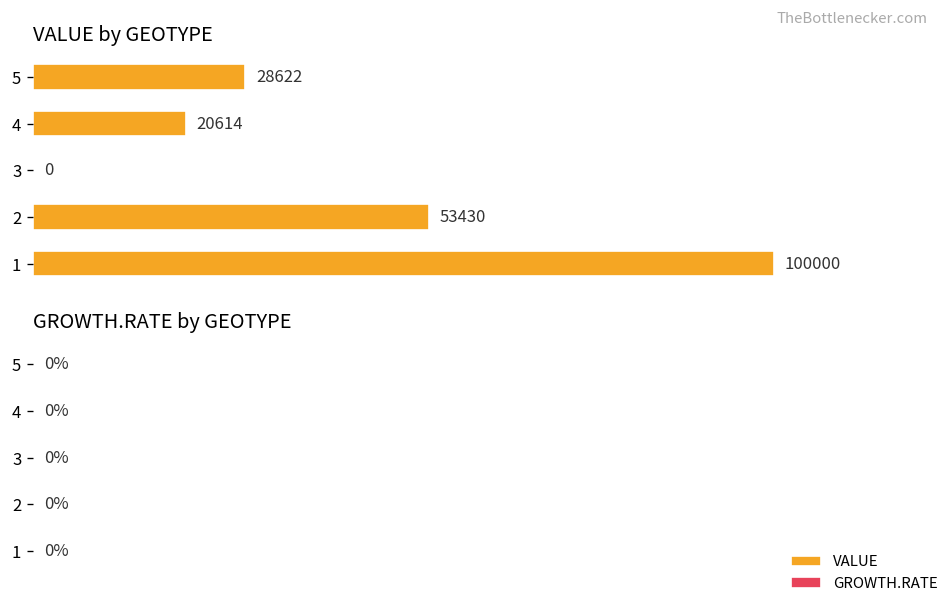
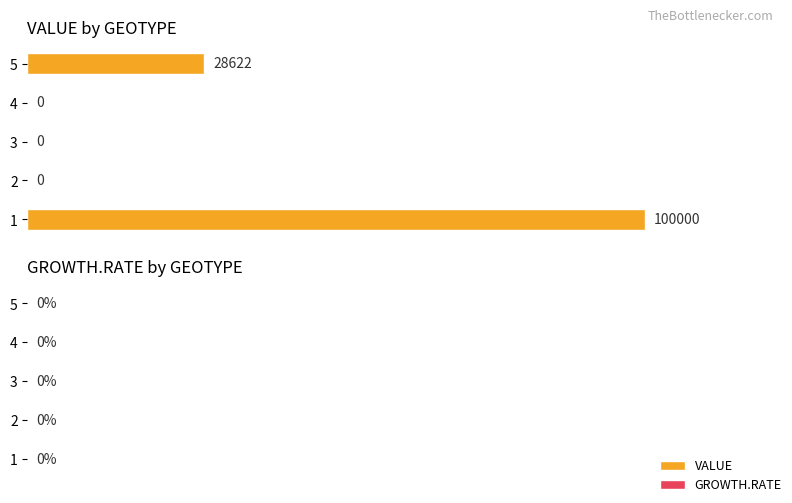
VALUE by GEOTYPE, 4: 20614 -> 0
VALUE by GEOTYPE, 2: 53430 -> 0
